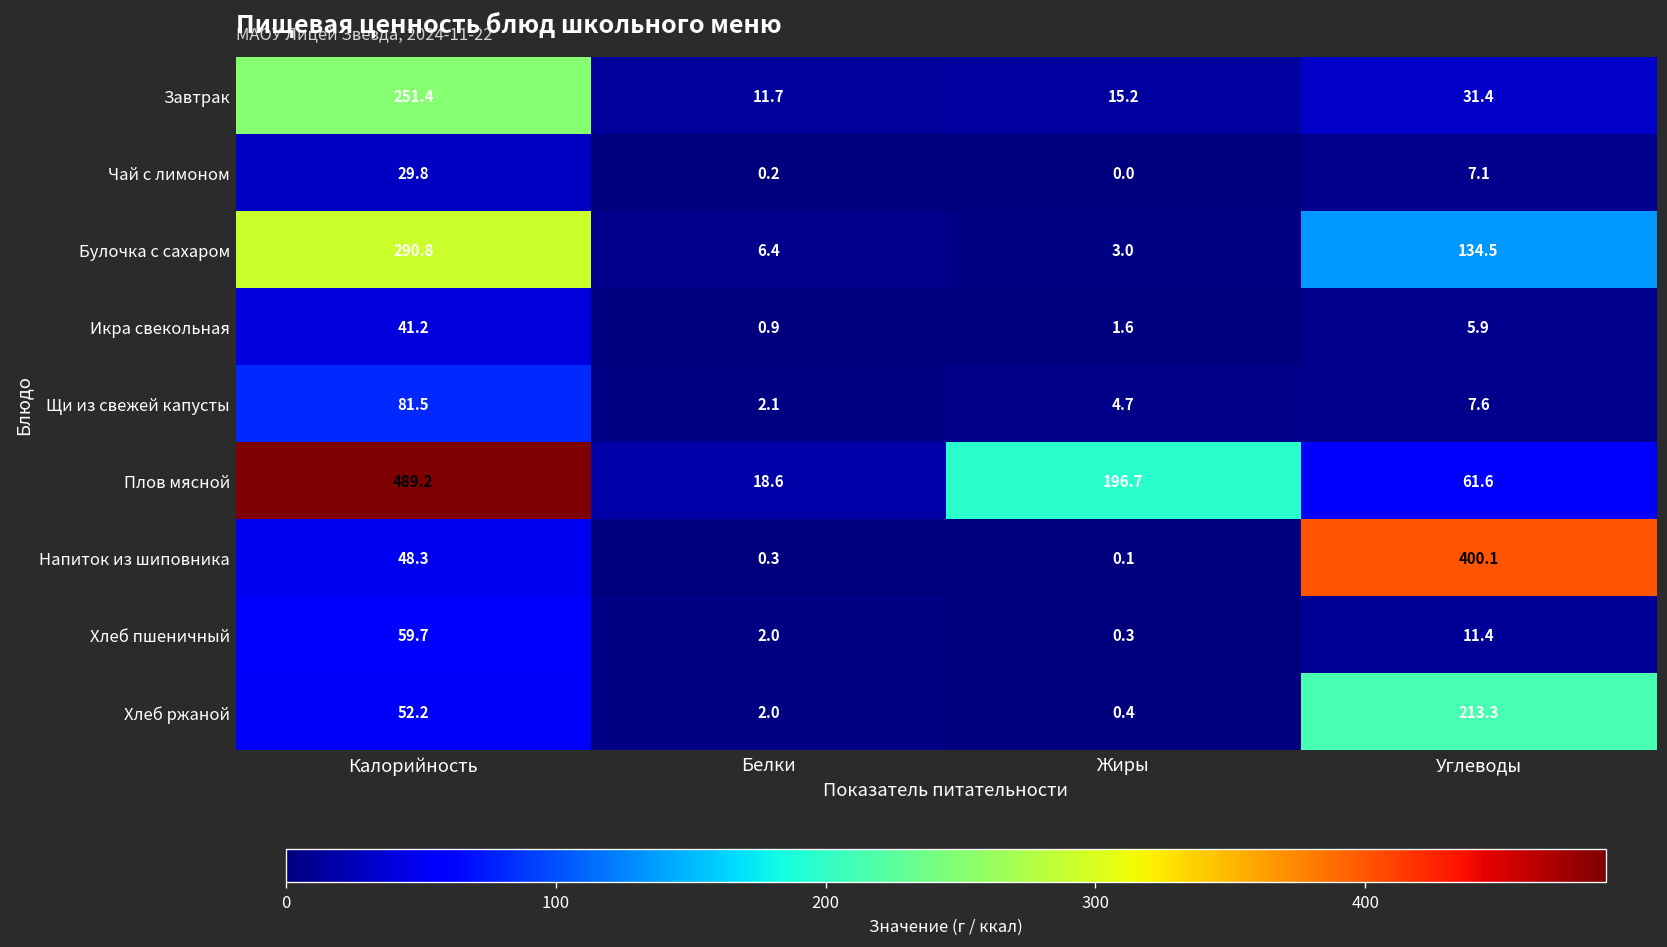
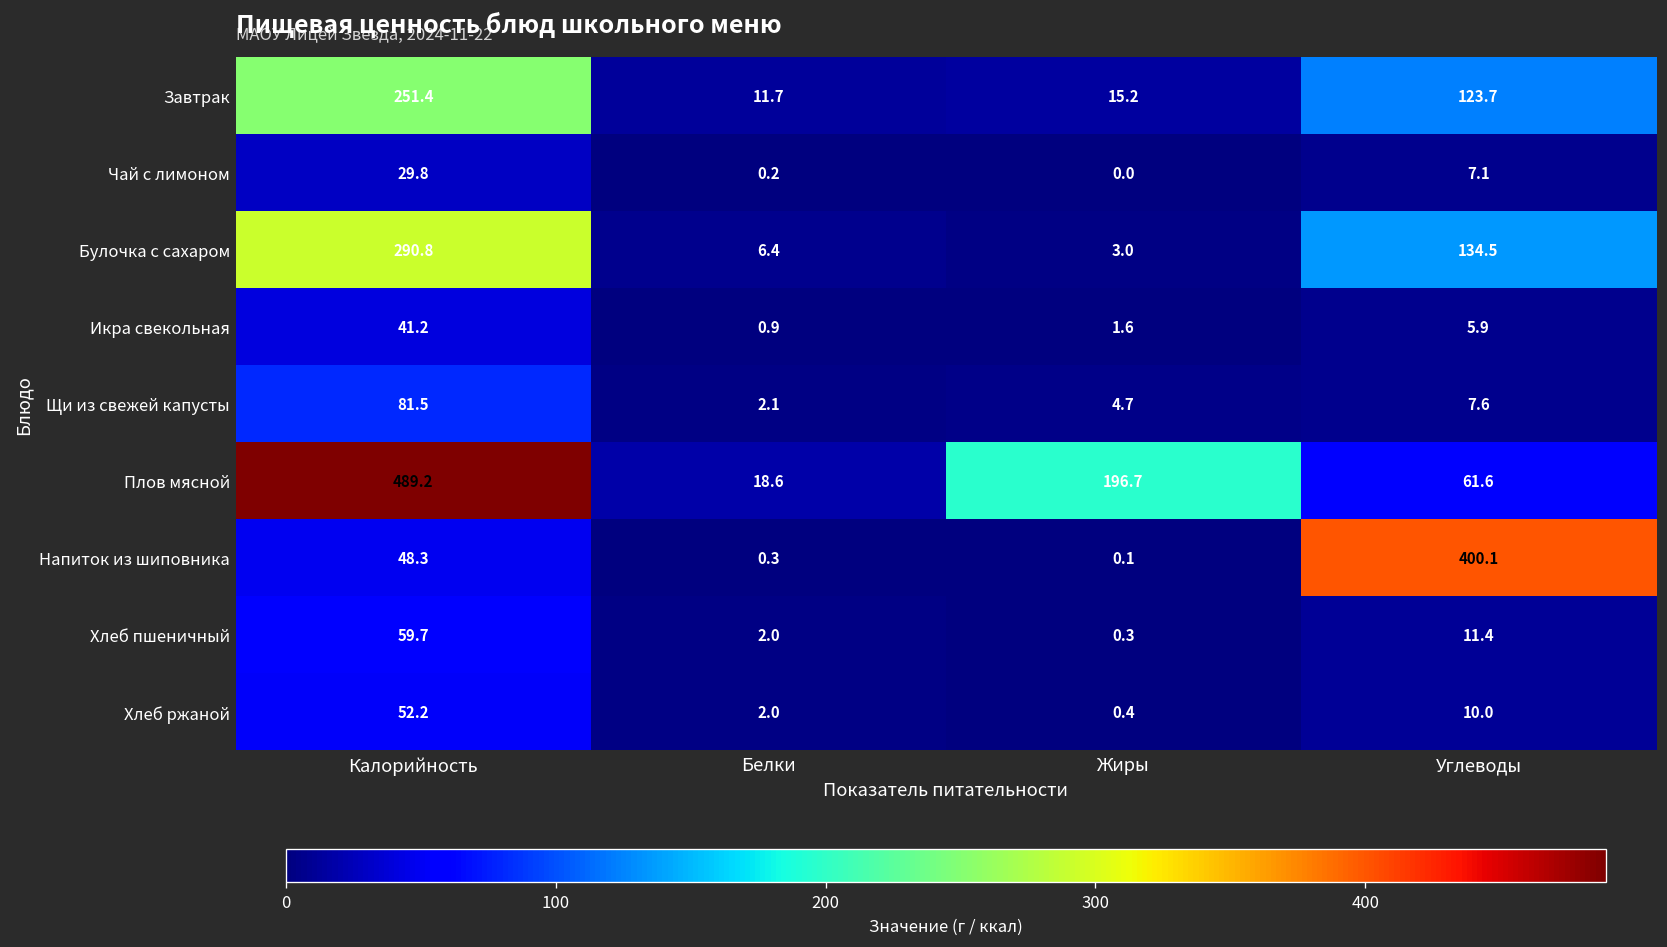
Завтрак, Углеводы: 31.4 -> 123.7
Хлеб ржаной, Углеводы: 213.3 -> 10.0
